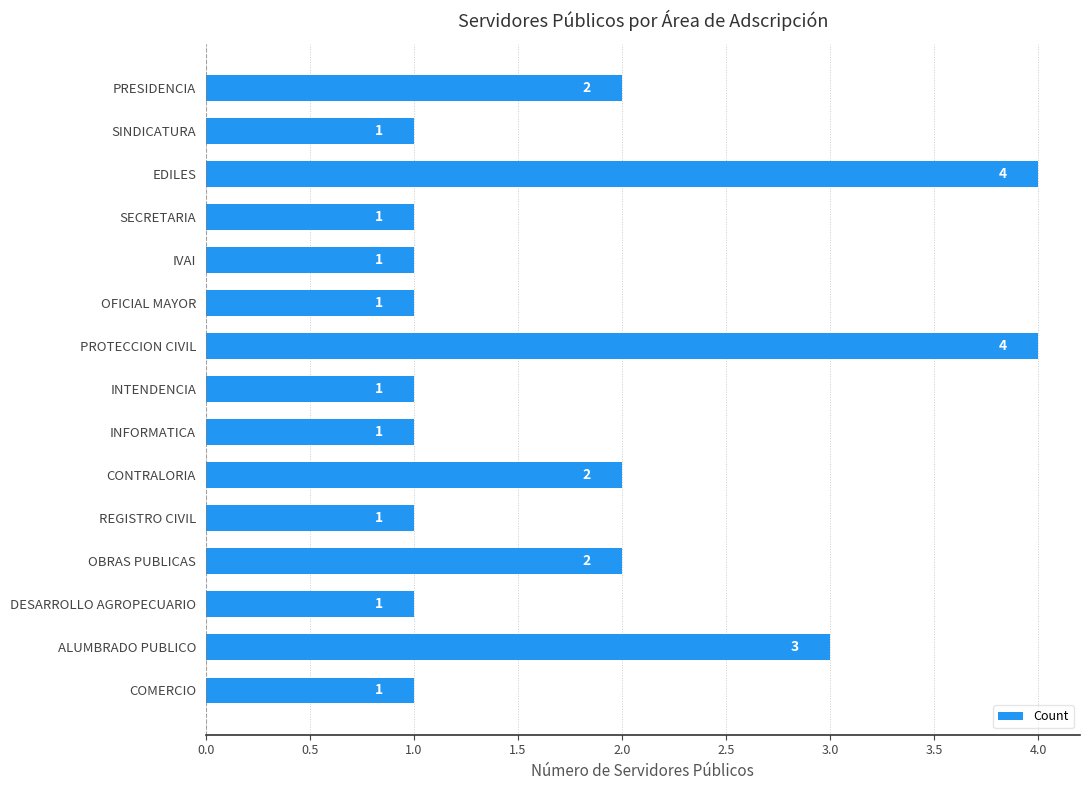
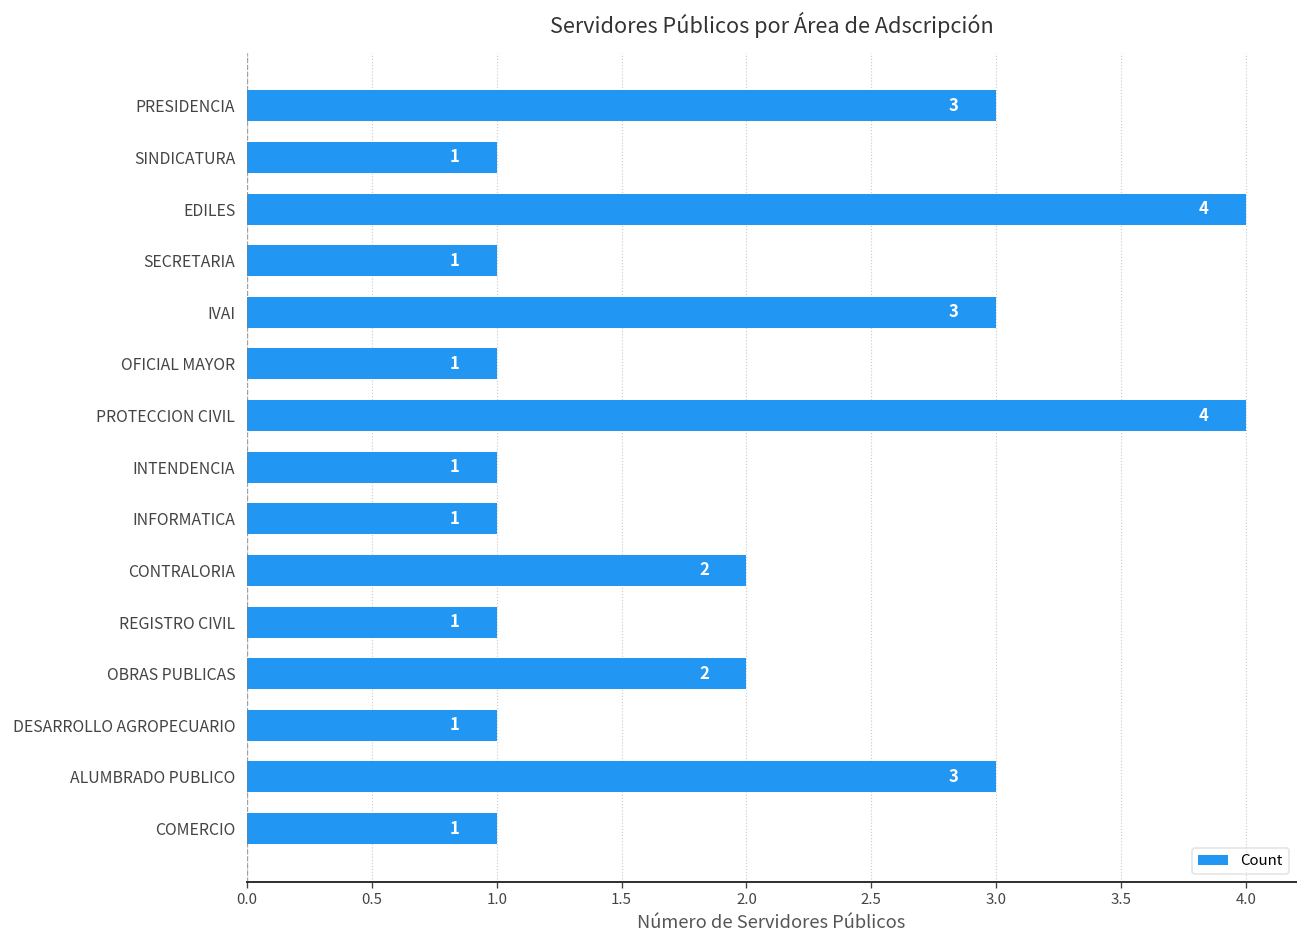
PRESIDENCIA: 2 -> 3
IVAI: 1 -> 3
